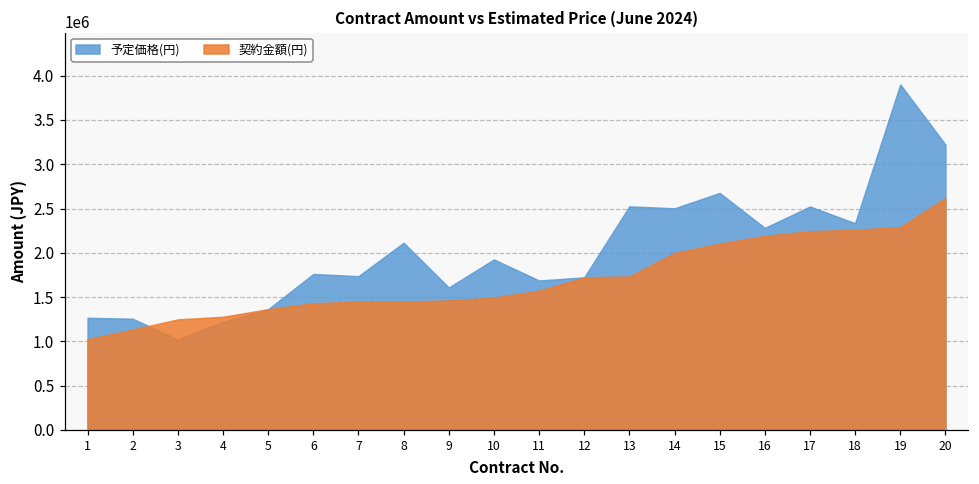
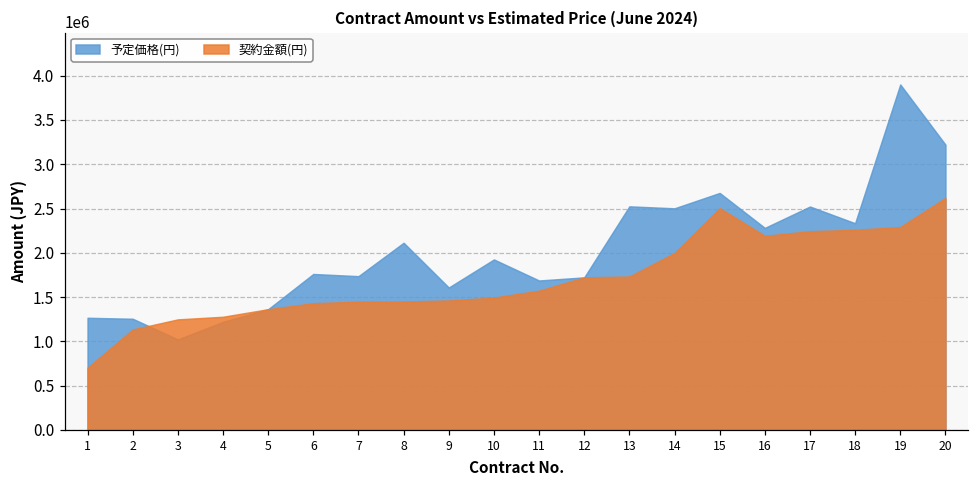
契約金額(円), 1: 1000000 -> 700000
契約金額(円), 15: 2100000 -> 2500000
